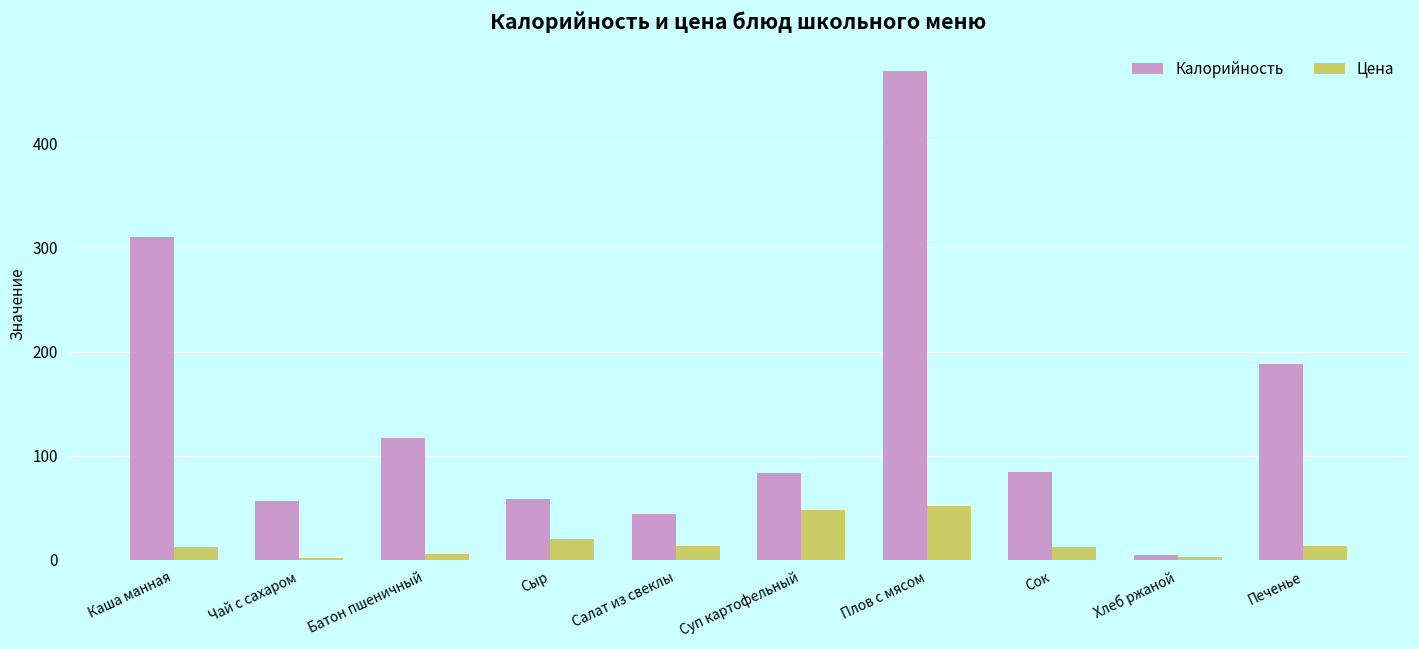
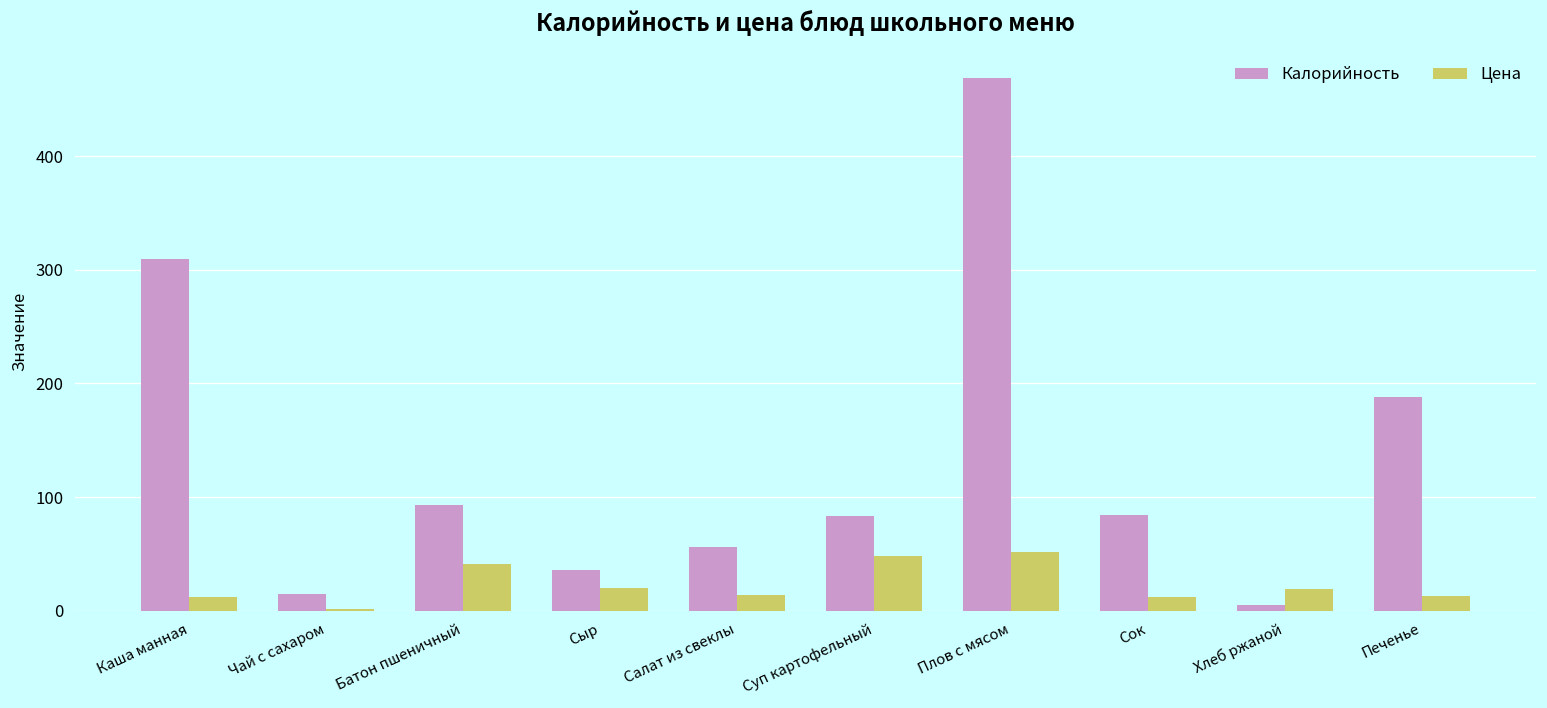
Калорийность, Чай с сахаром: 60 -> 10
Калорийность, Батон пшеничный: 120 -> 90
Цена, Батон пшеничный: 10 -> 40
Калорийность, Сыр: 60 -> 40
Калорийность, Салат из свеклы: 40 -> 60
Цена, Хлеб ржаной: 0 -> 20
